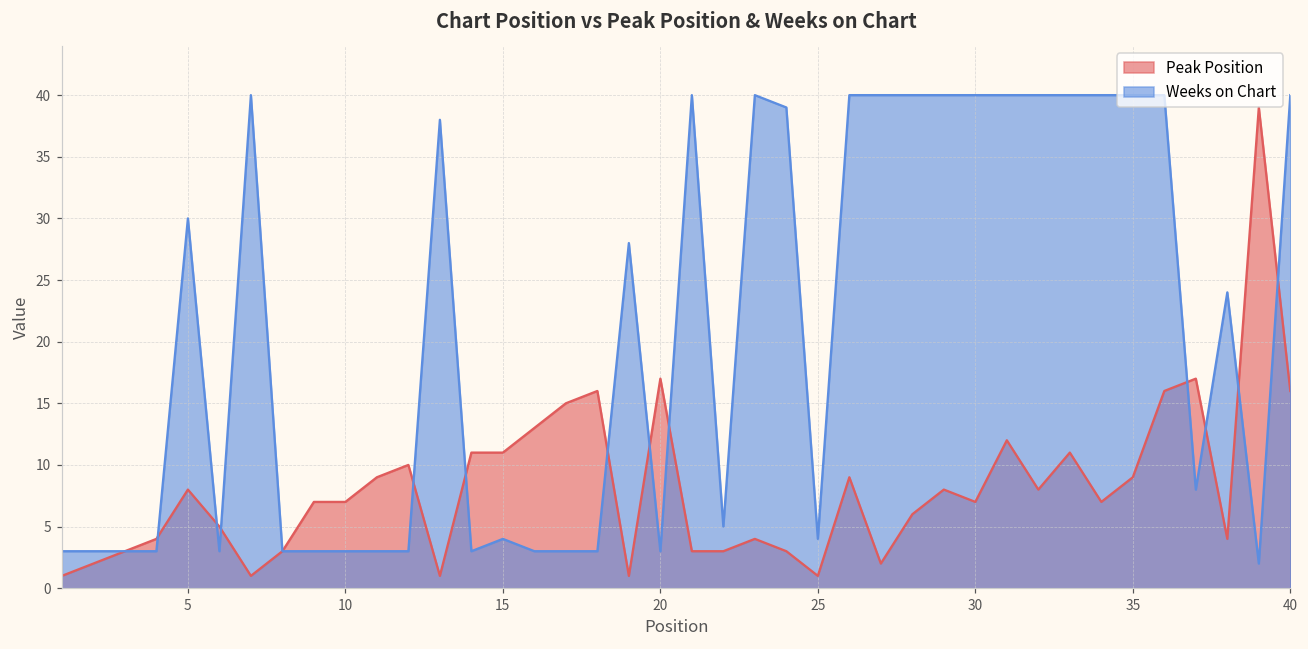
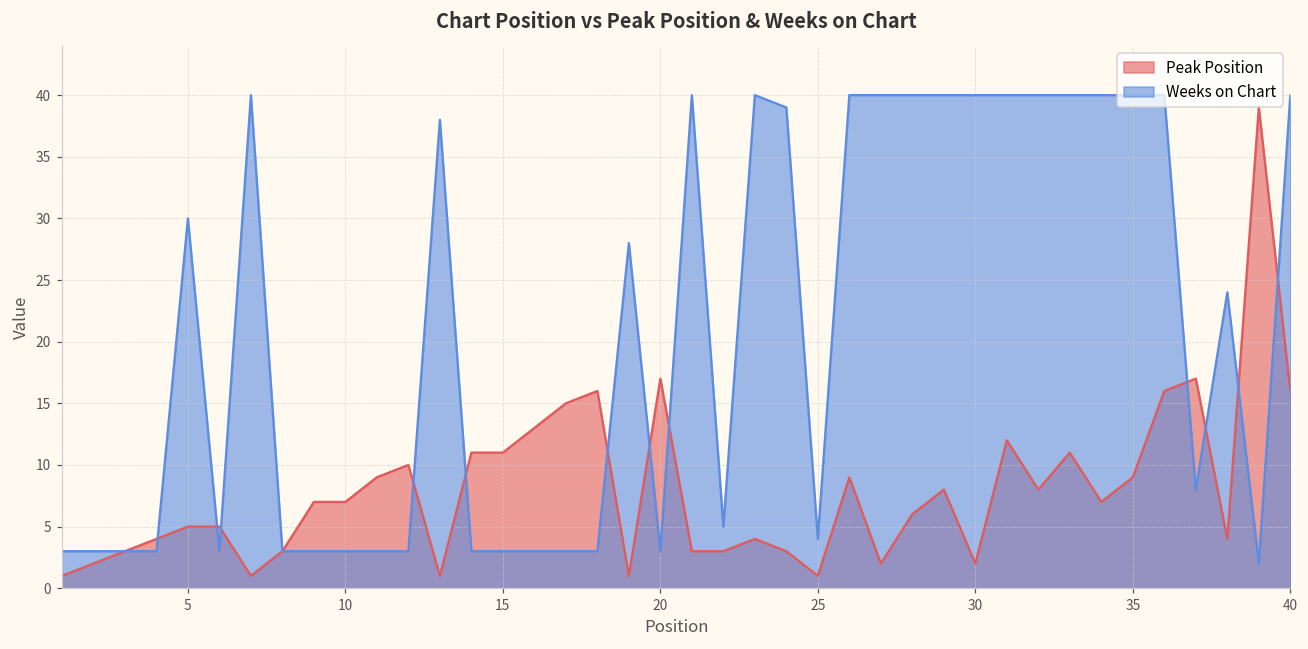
Peak Position, 5: 8 -> 5
Weeks on Chart, 15: 4 -> 3
Peak Position, 30: 7 -> 2
